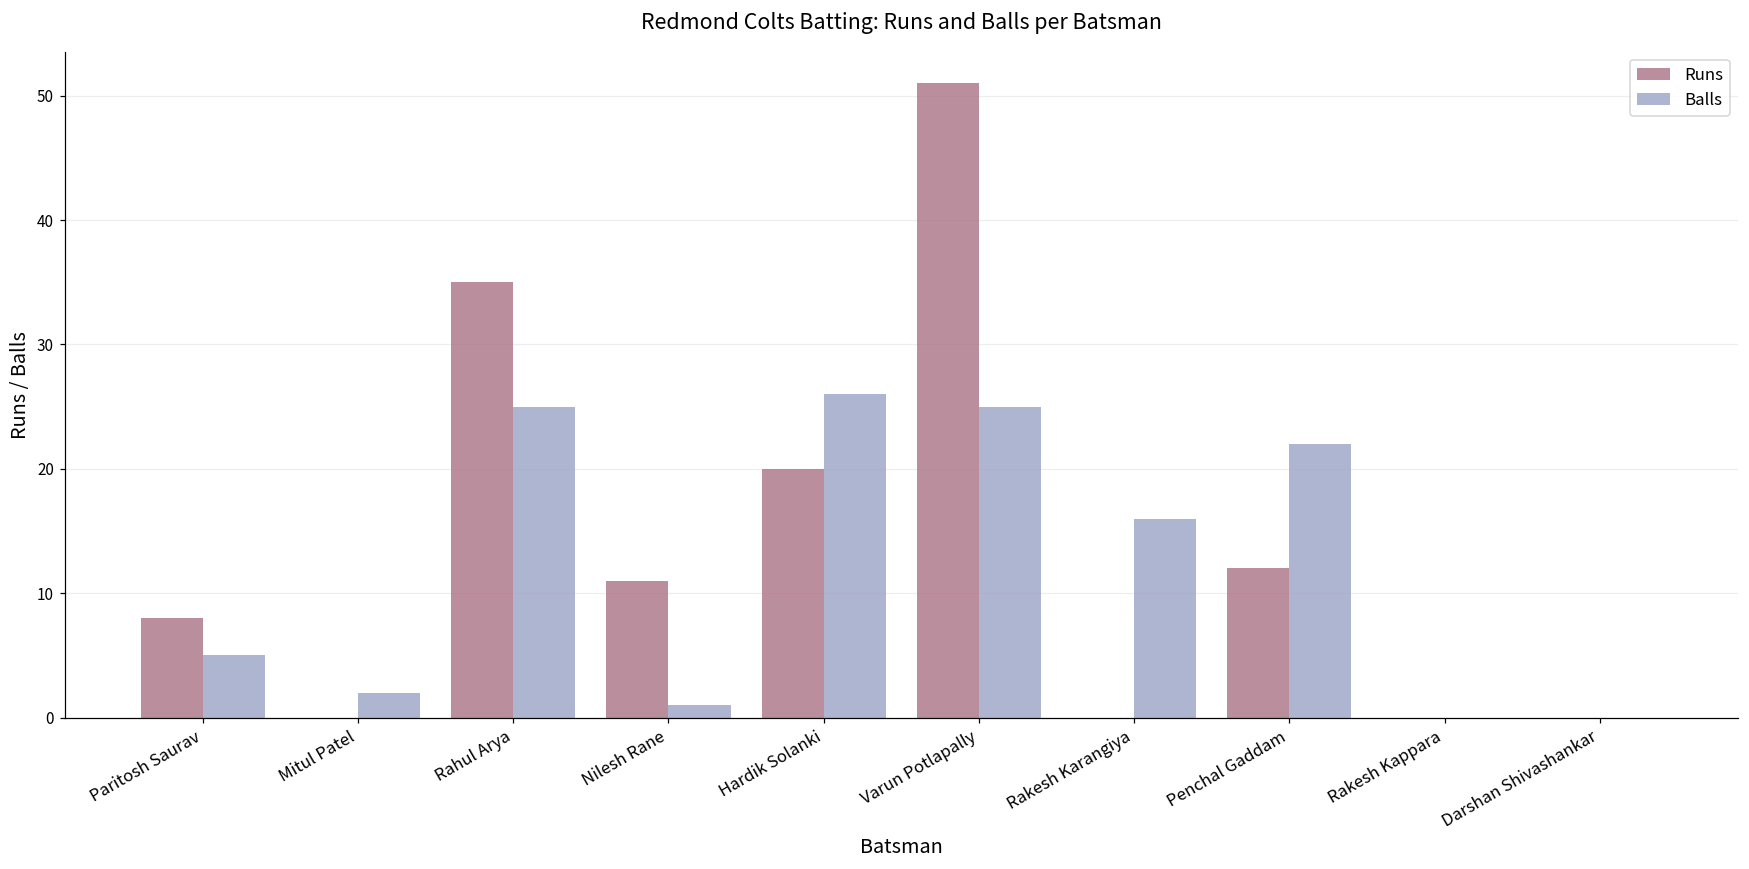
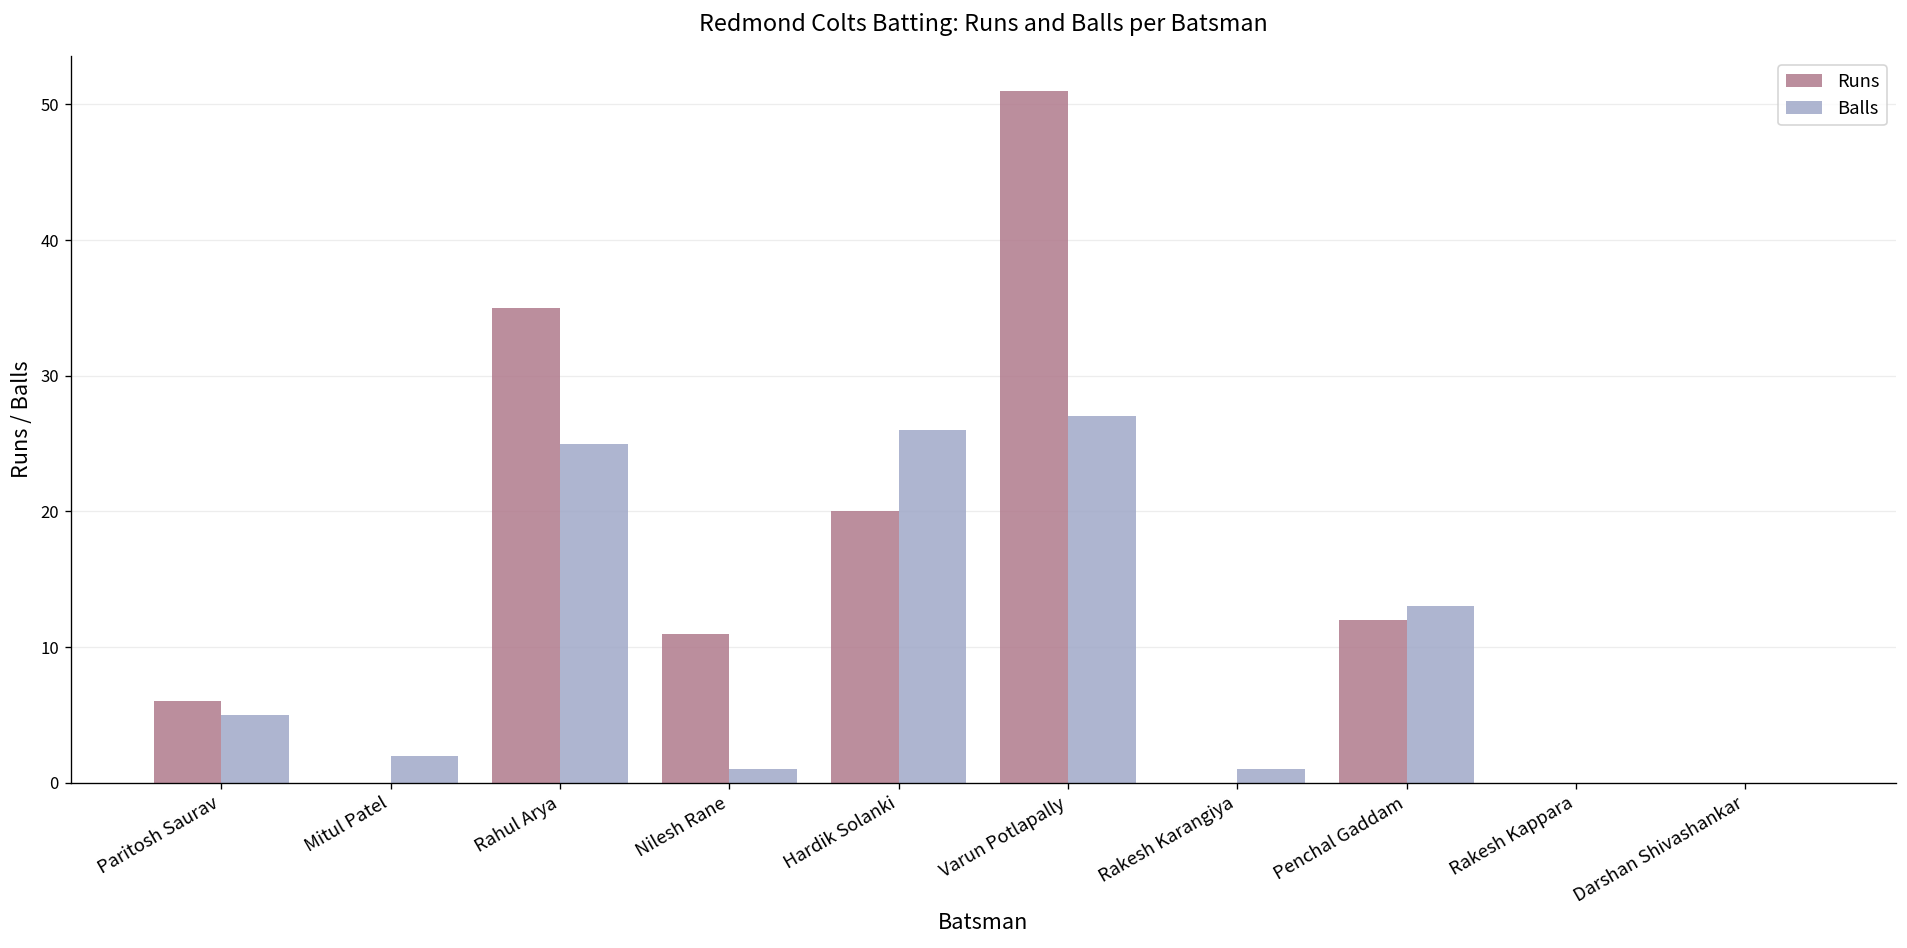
Runs, Paritosh Saurav: 8 -> 6
Balls, Varun Potlapally: 25 -> 27
Balls, Rakesh Karangiya: 16 -> 1
Balls, Penchal Gaddam: 22 -> 13
